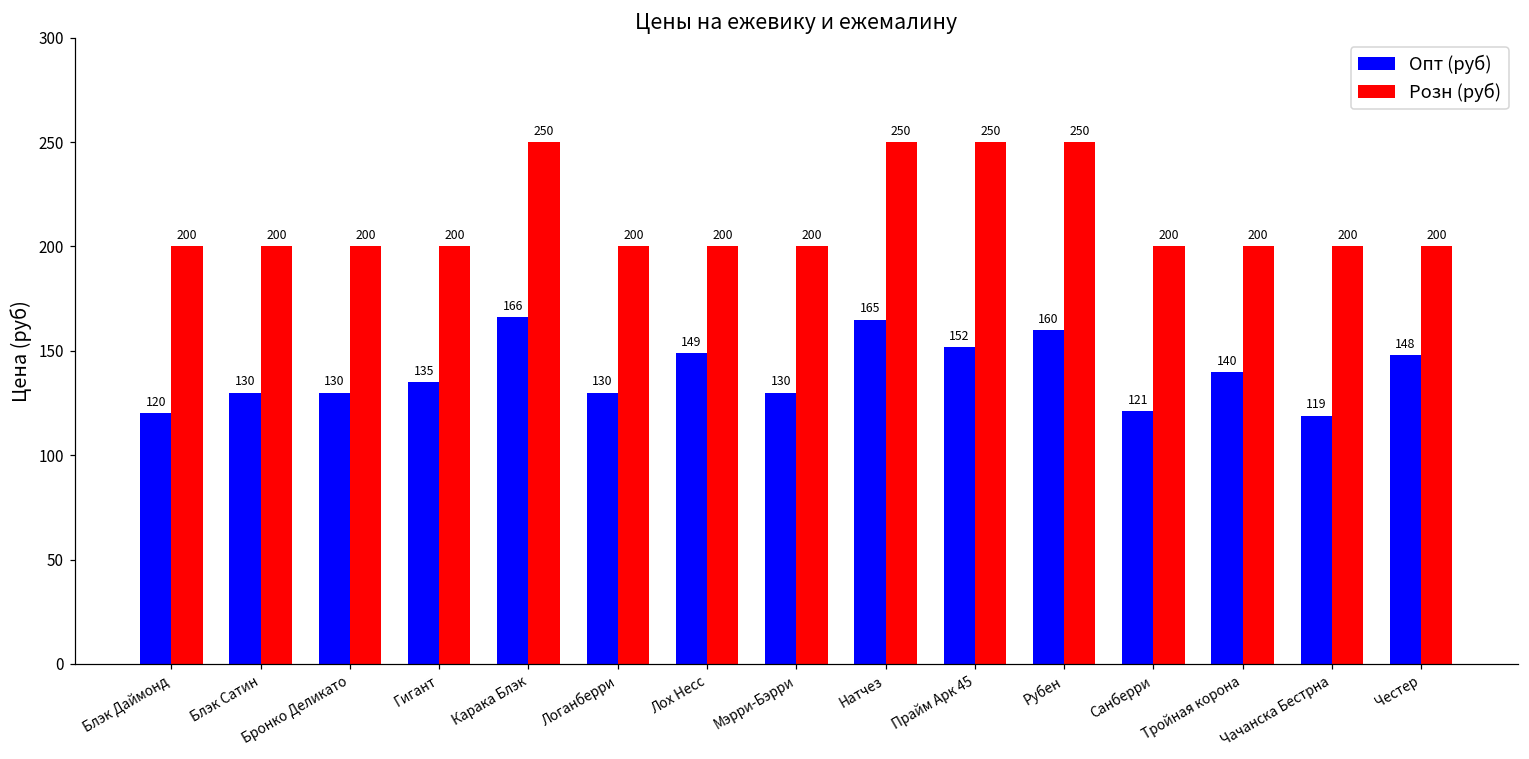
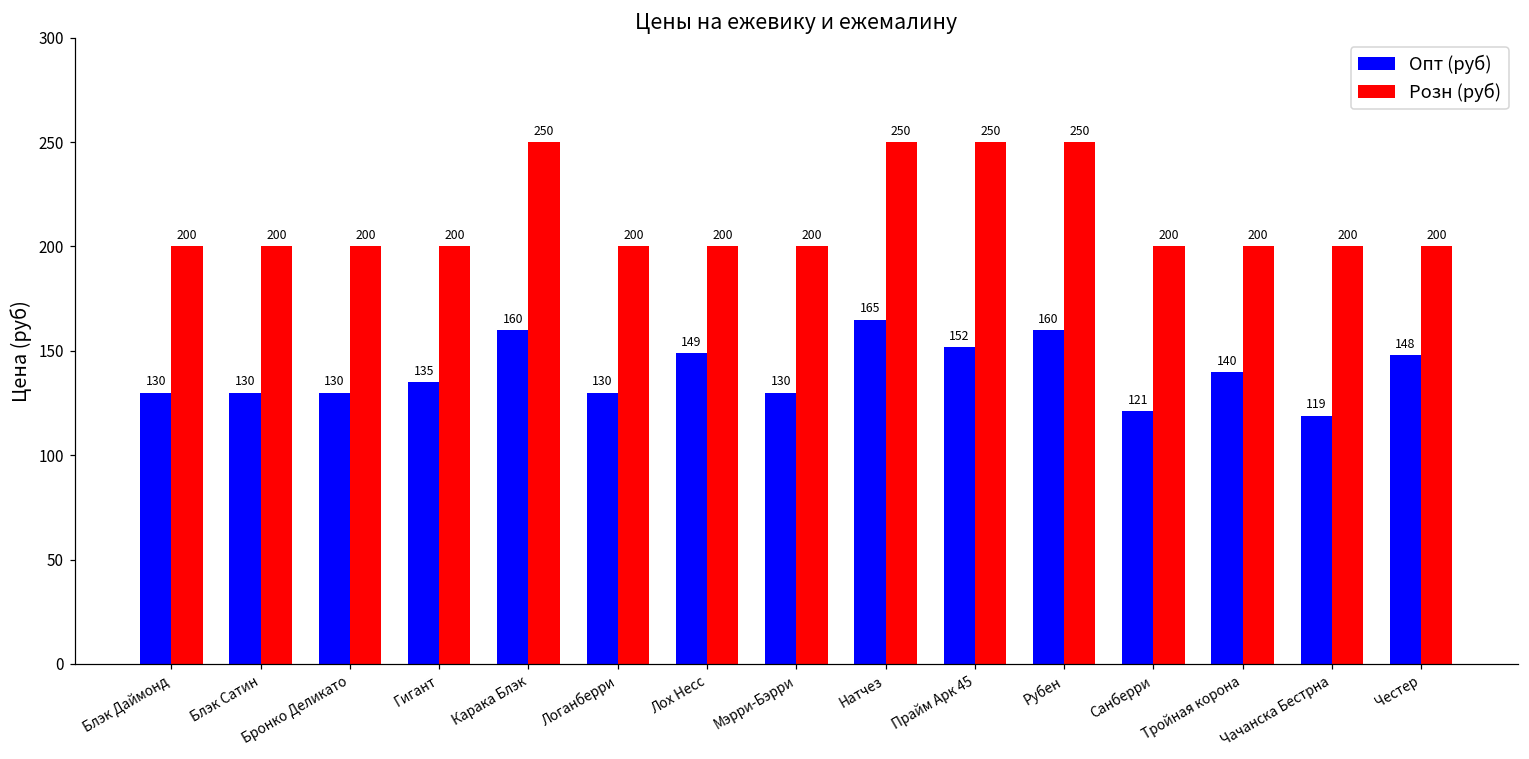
Опт (руб), Блэк Даймонд: 120 -> 130
Опт (руб), Карака Блэк: 166 -> 160
